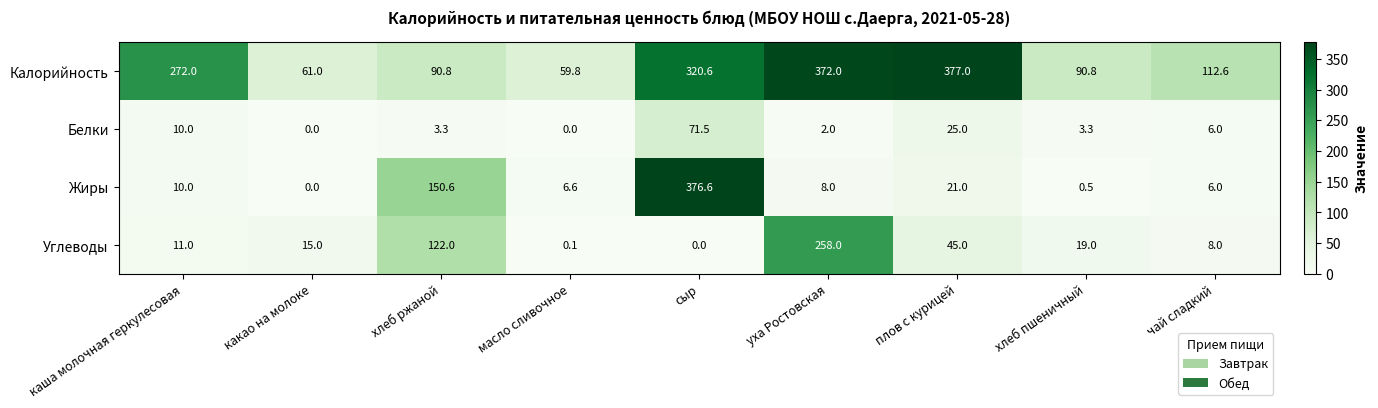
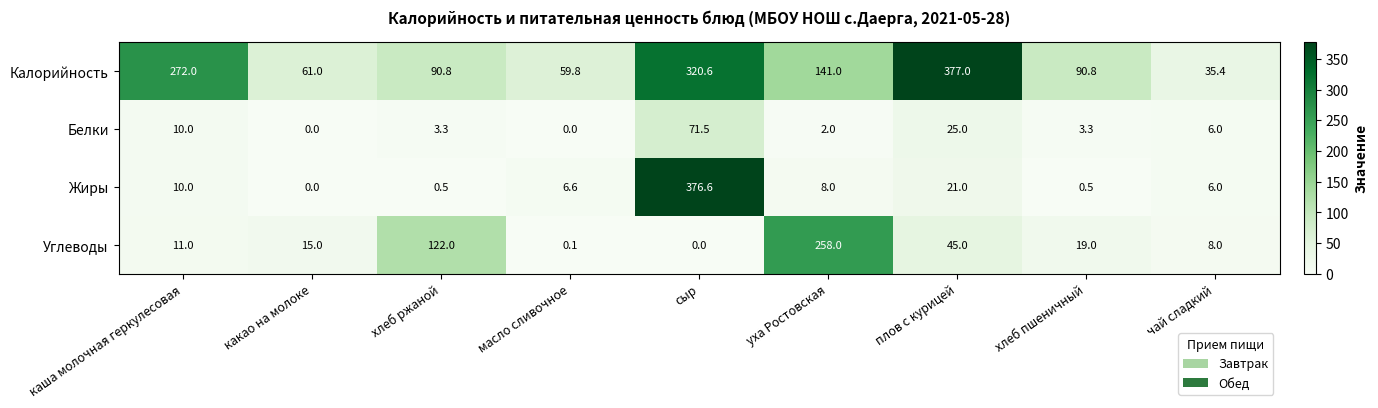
Калорийность, уха Ростовская: 372.0 -> 141.0
Калорийность, чай сладкий: 112.6 -> 35.4
Жиры, хлеб ржаной: 150.6 -> 0.5
